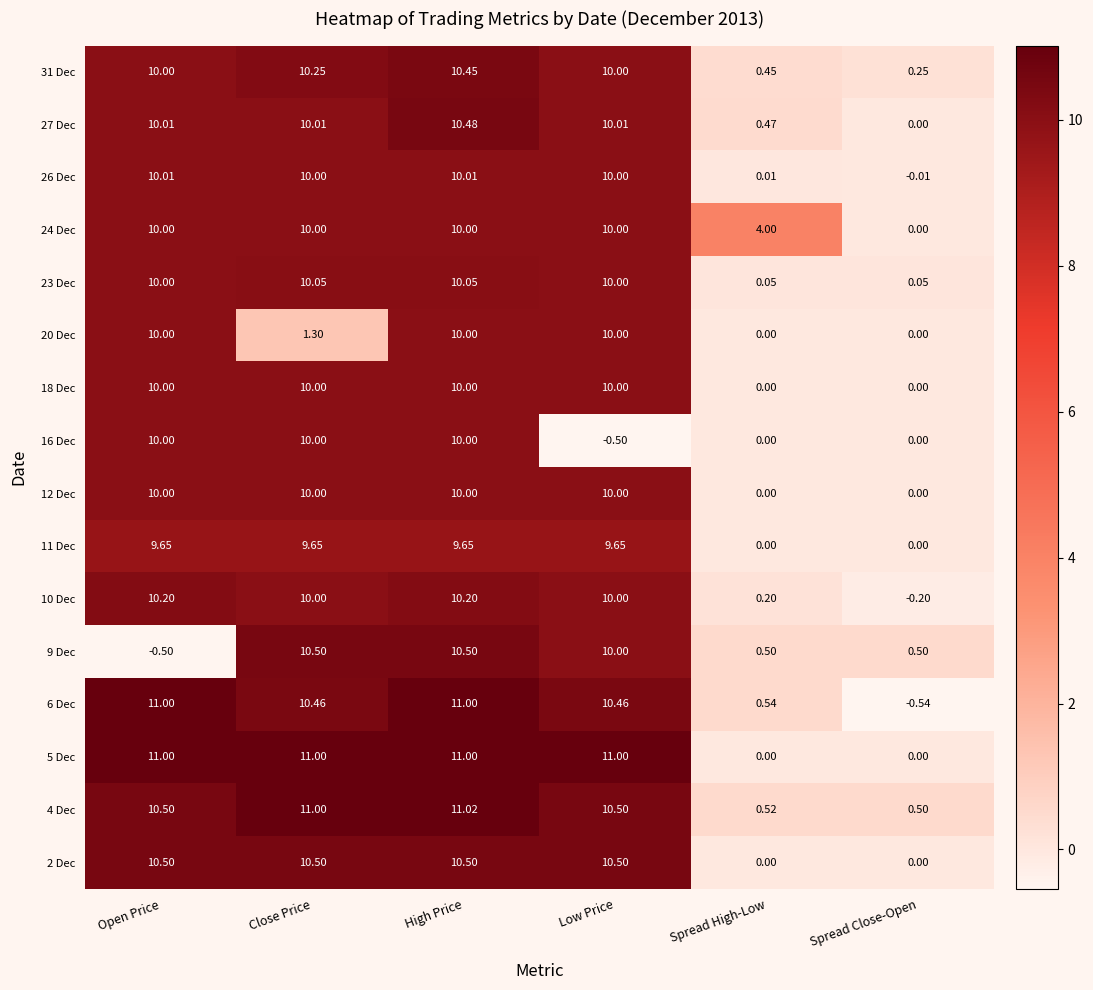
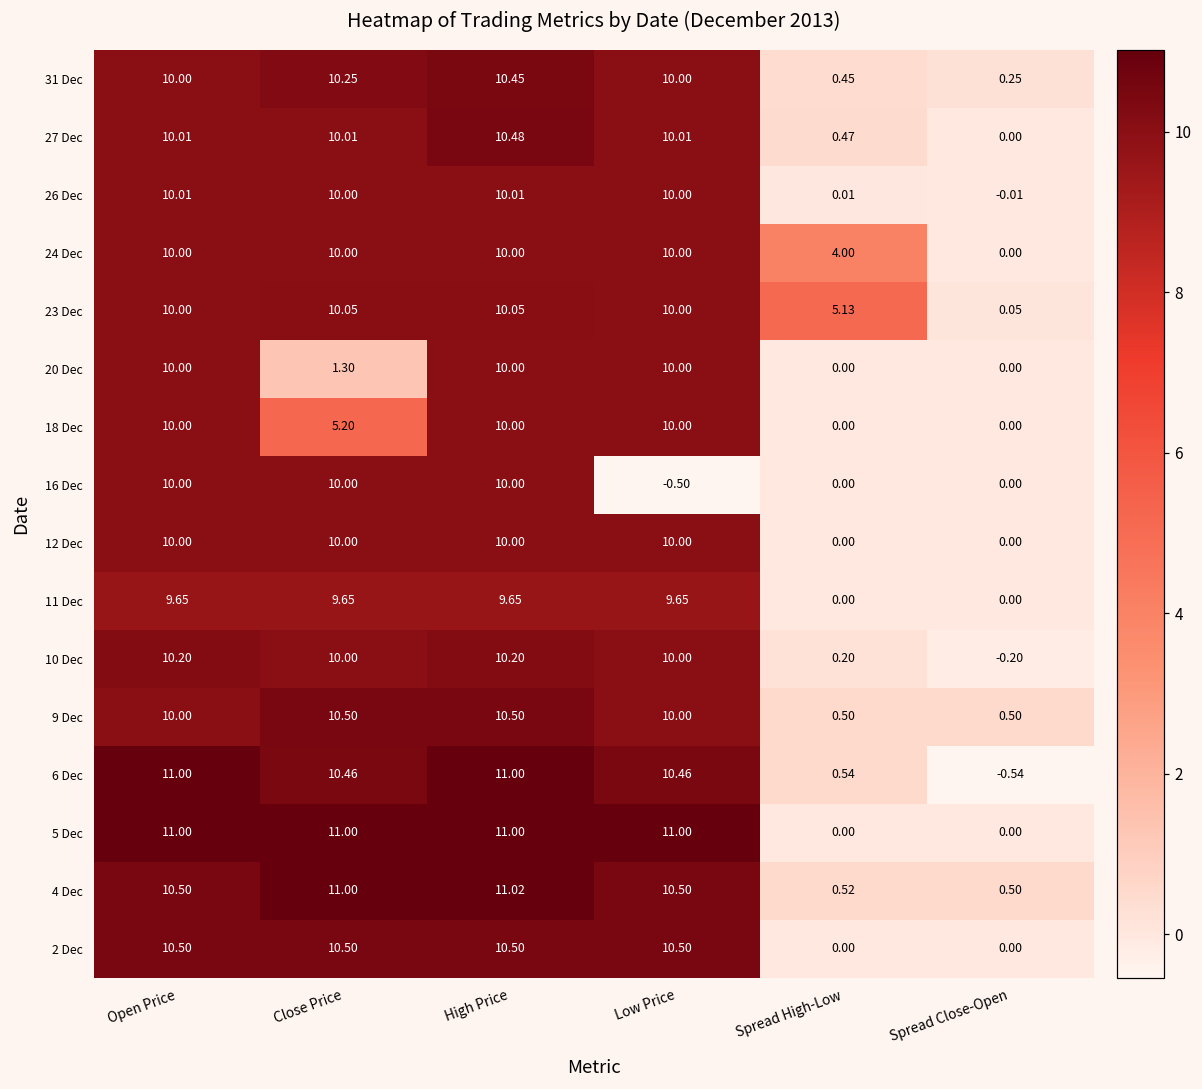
23 Dec, Spread High-Low: 0.05 -> 5.13
18 Dec, Close Price: 10.00 -> 5.20
9 Dec, Open Price: -0.50 -> 10.00
